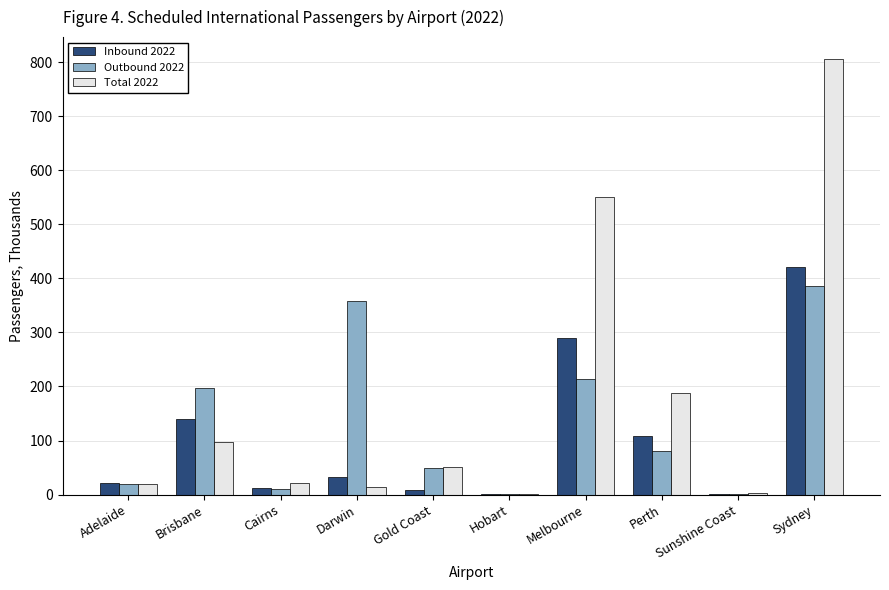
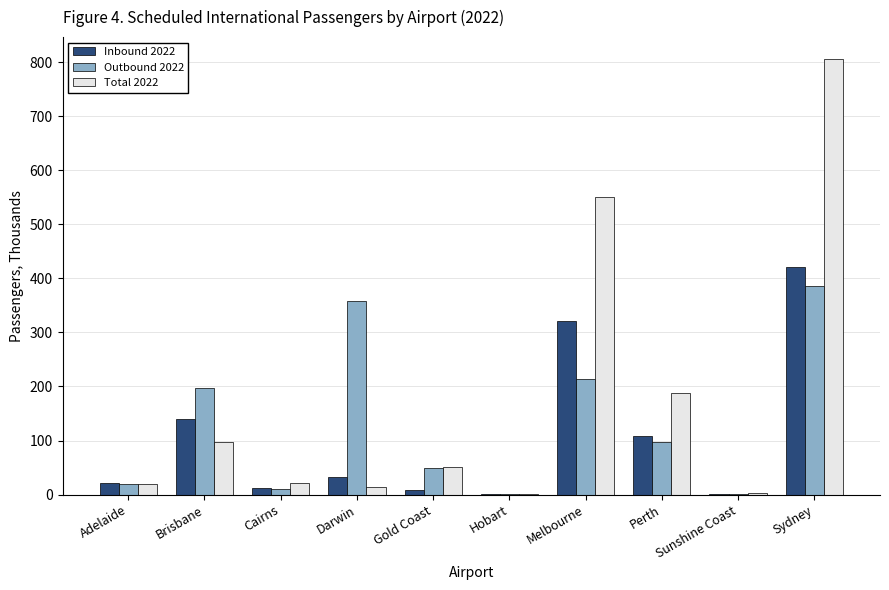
Inbound 2022, Melbourne: 290 -> 320
Outbound 2022, Perth: 80 -> 100
